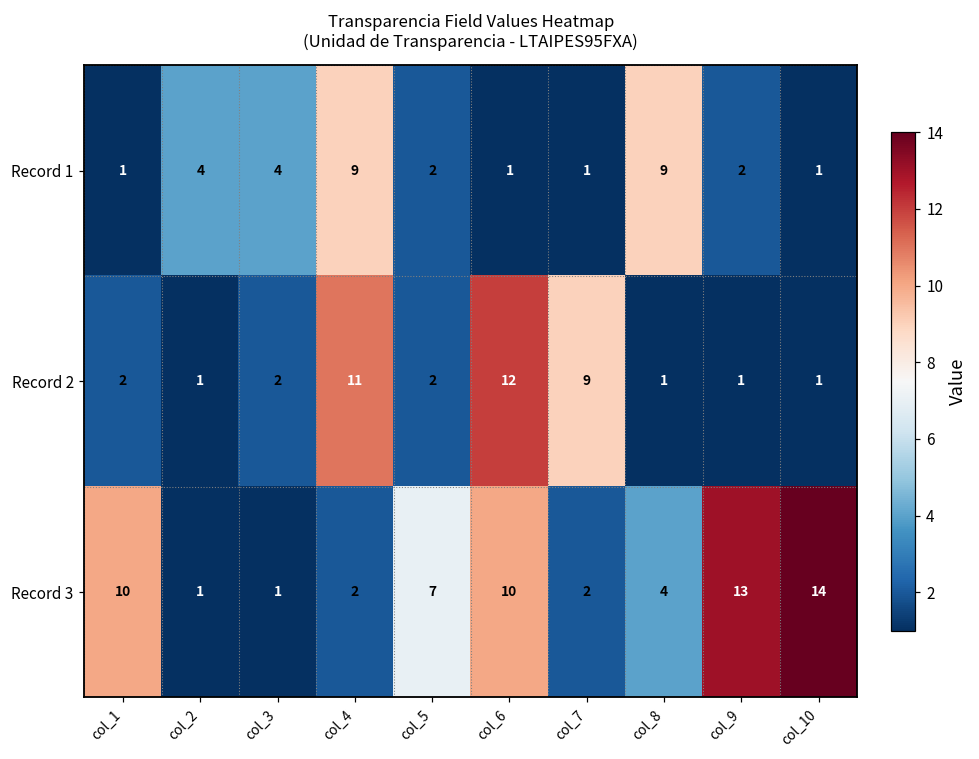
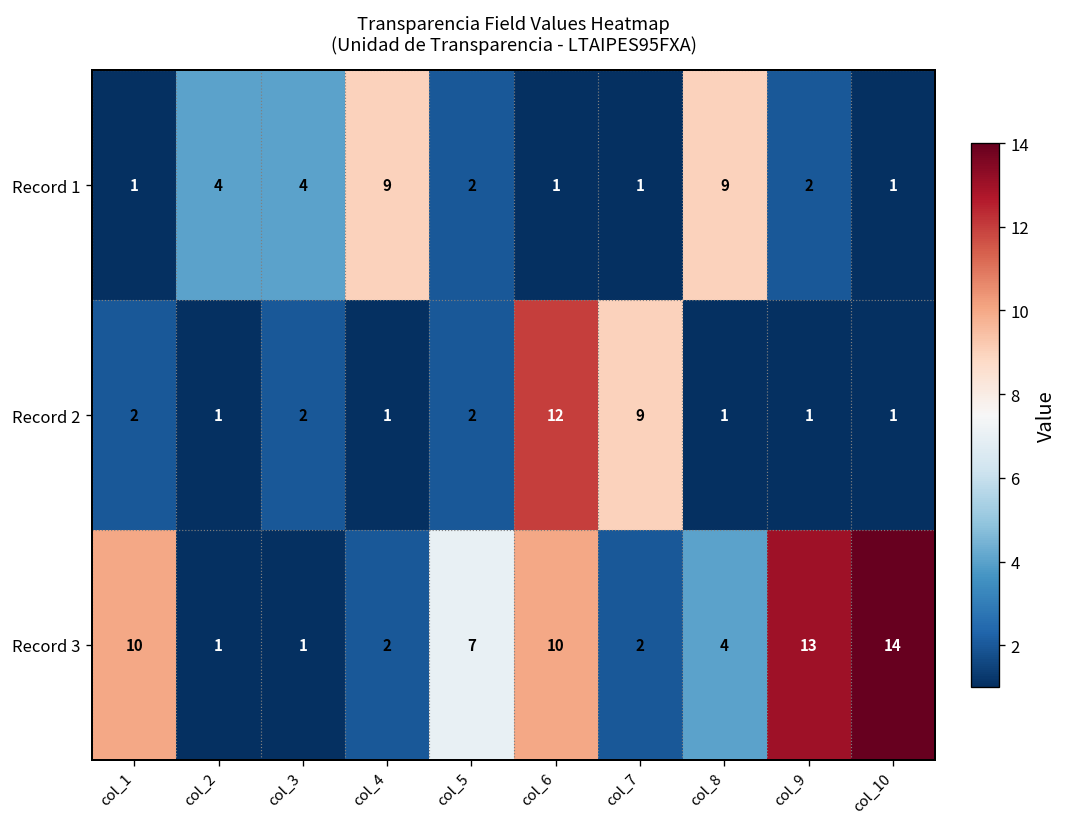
Record 2, col_4: 11 -> 1
